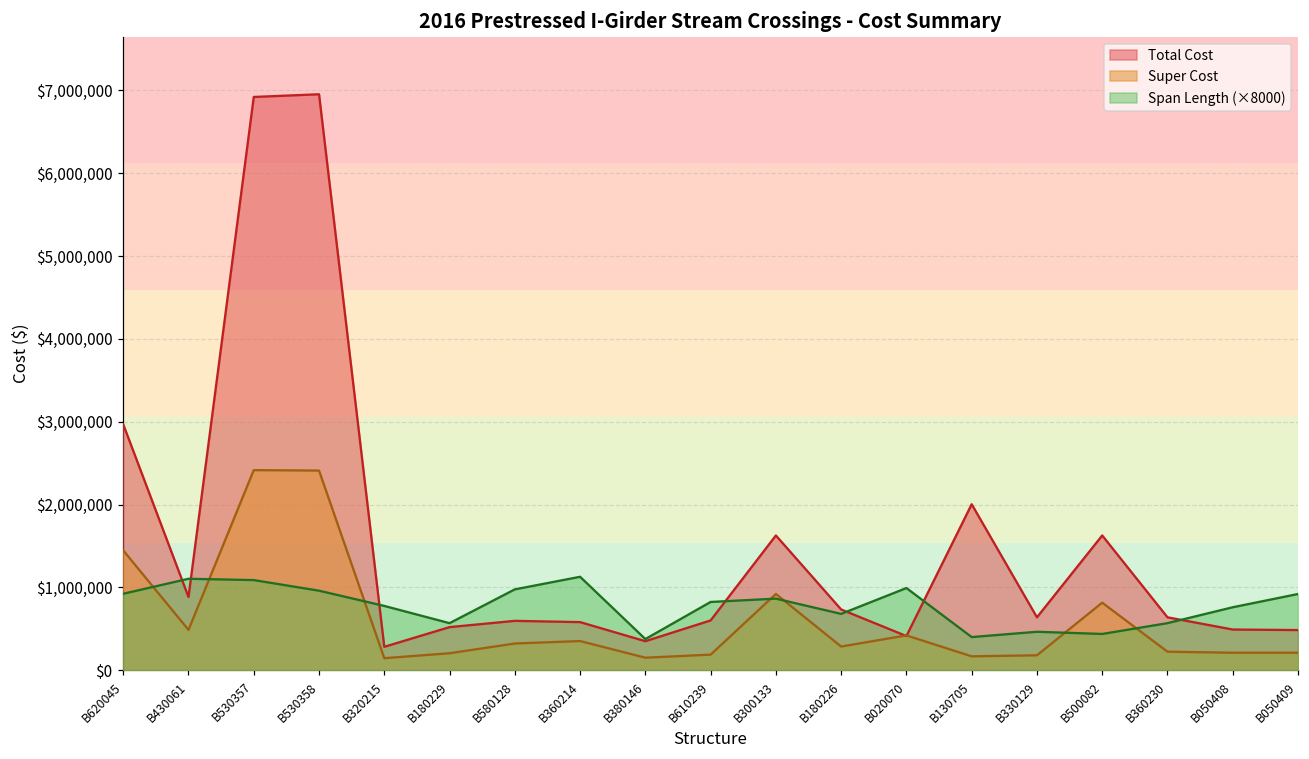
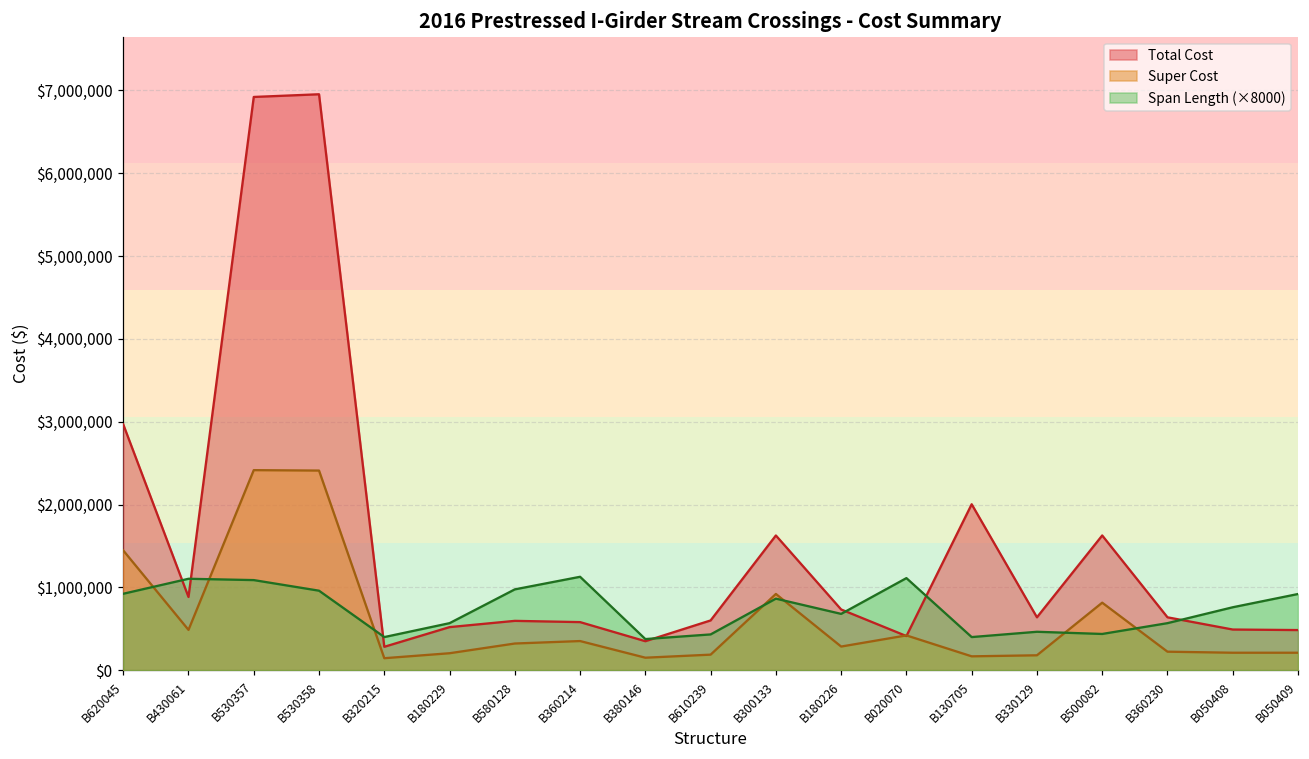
Span Length (×8000), B320215: $800,000 -> $400,000
Span Length (×8000), B610239: $800,000 -> $400,000
Span Length (×8000), B020070: $1,000,000 -> $1,100,000
